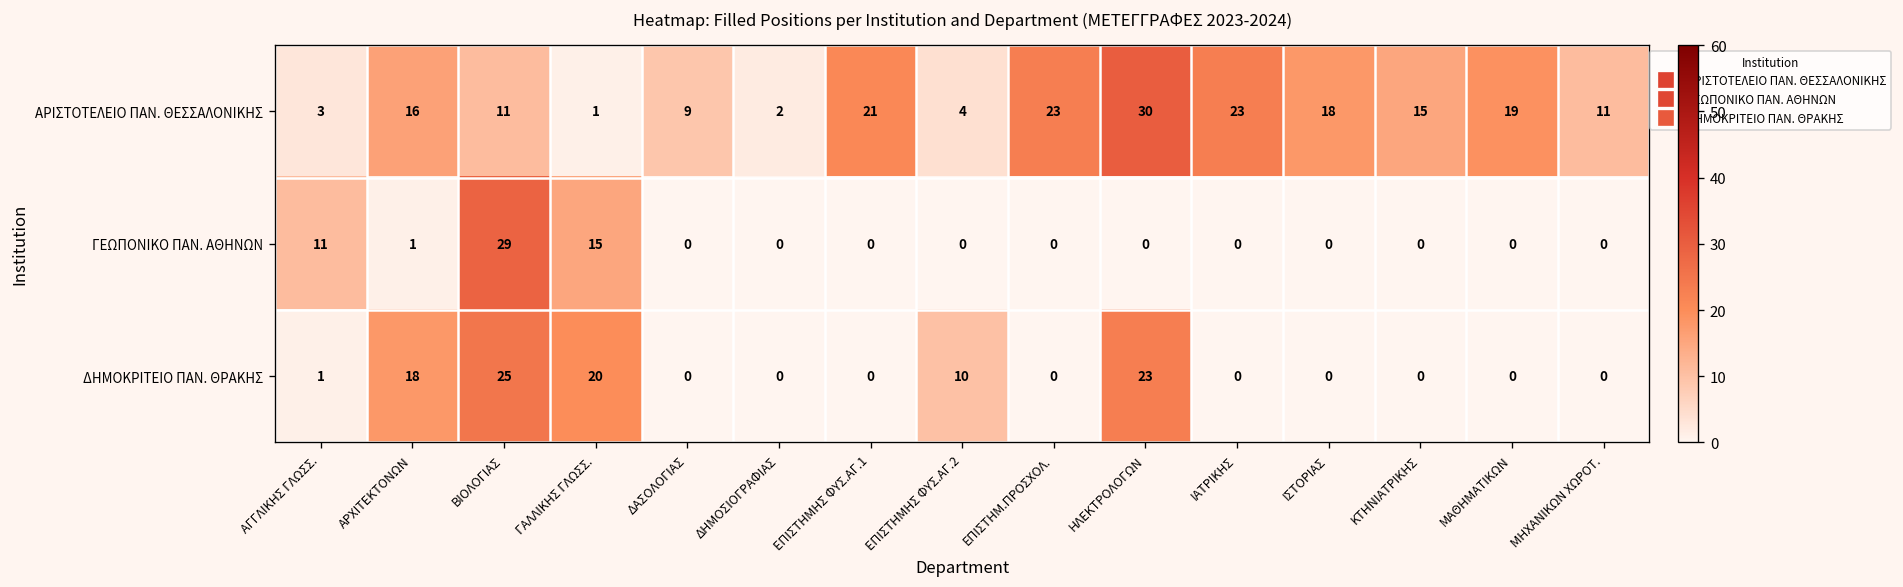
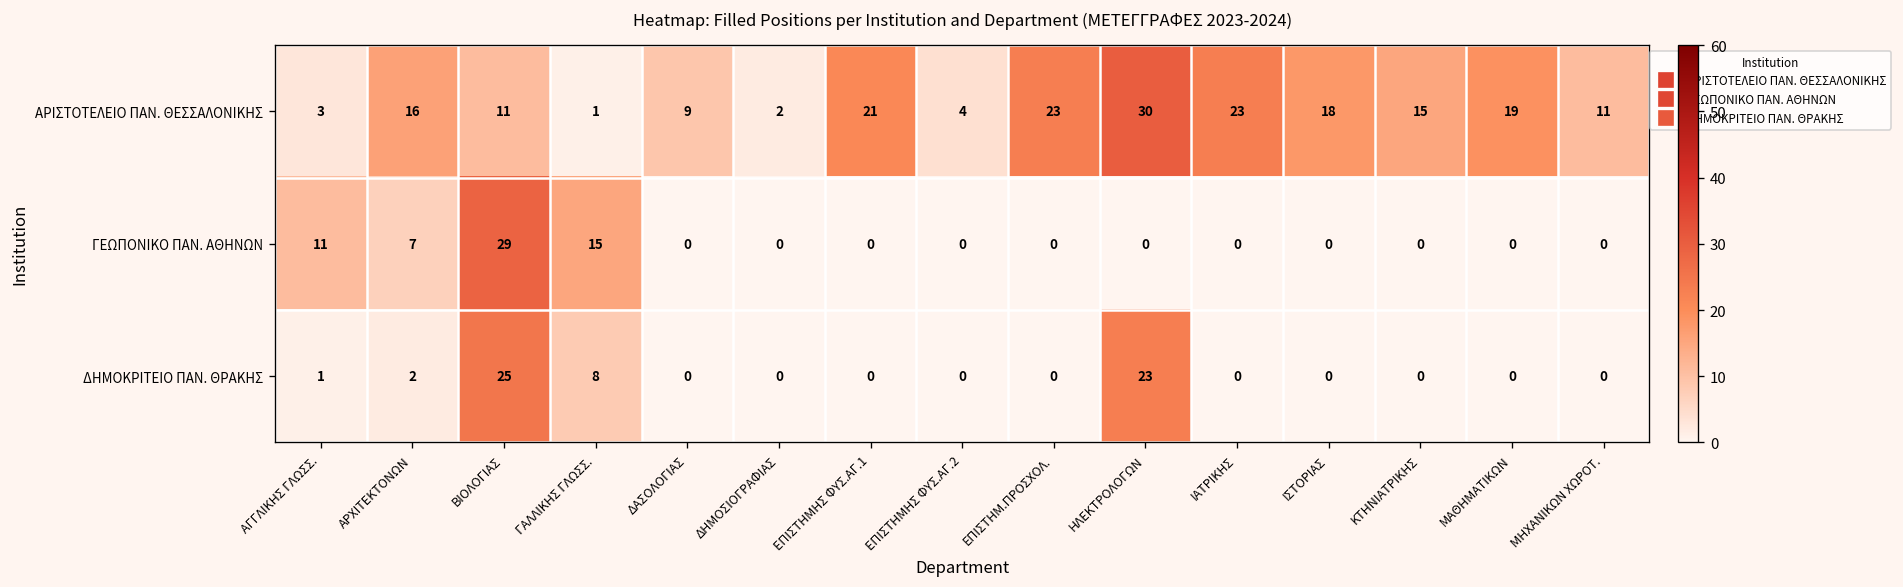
ΓΕΩΠΟΝΙΚΟ ΠΑΝ. ΑΘΗΝΩΝ, ΑΡΧΙΤΕΚΤΟΝΩΝ: 1 -> 7
ΔΗΜΟΚΡΙΤΕΙΟ ΠΑΝ. ΘΡΑΚΗΣ, ΑΡΧΙΤΕΚΤΟΝΩΝ: 18 -> 2
ΔΗΜΟΚΡΙΤΕΙΟ ΠΑΝ. ΘΡΑΚΗΣ, ΓΑΛΛΙΚΗΣ ΓΛΩΣΣ.: 20 -> 8
ΔΗΜΟΚΡΙΤΕΙΟ ΠΑΝ. ΘΡΑΚΗΣ, ΕΠΙΣΤΗΜΗΣ ΦΥΣ.ΑΓ.2: 10 -> 0
